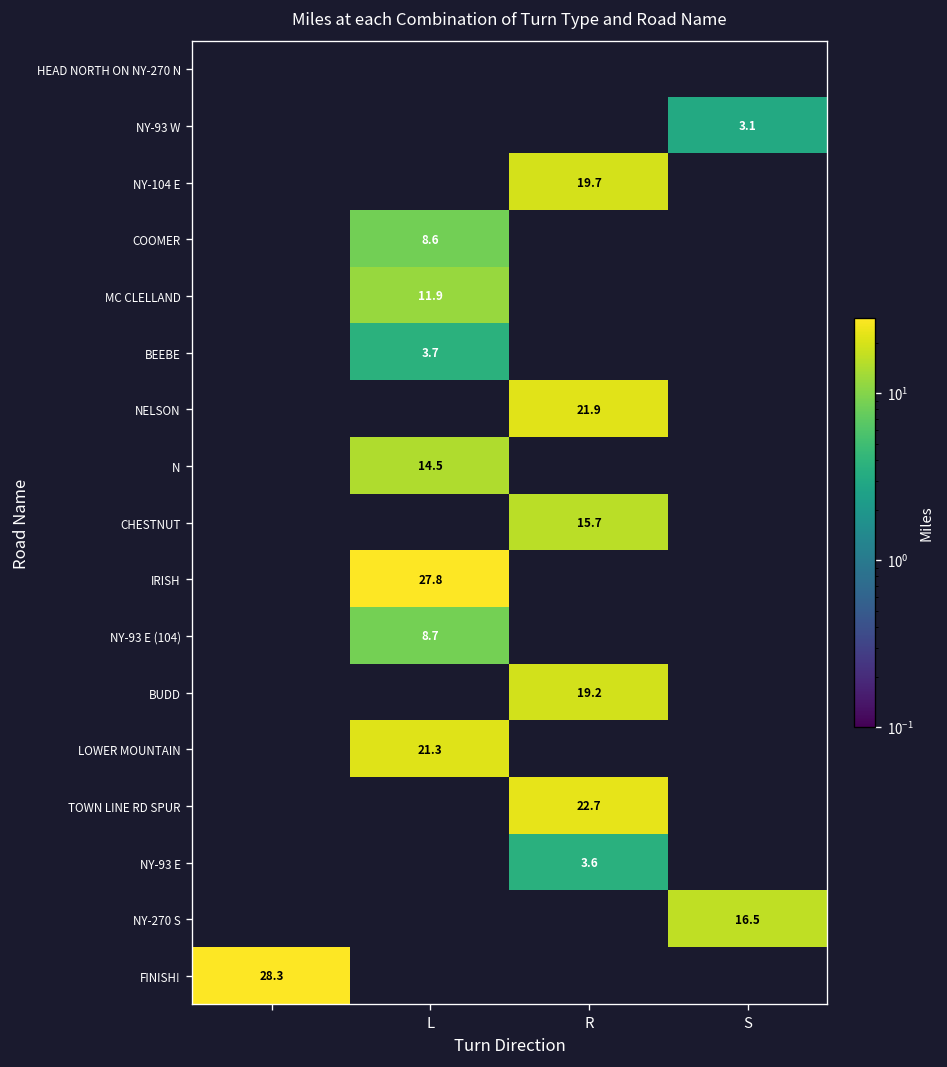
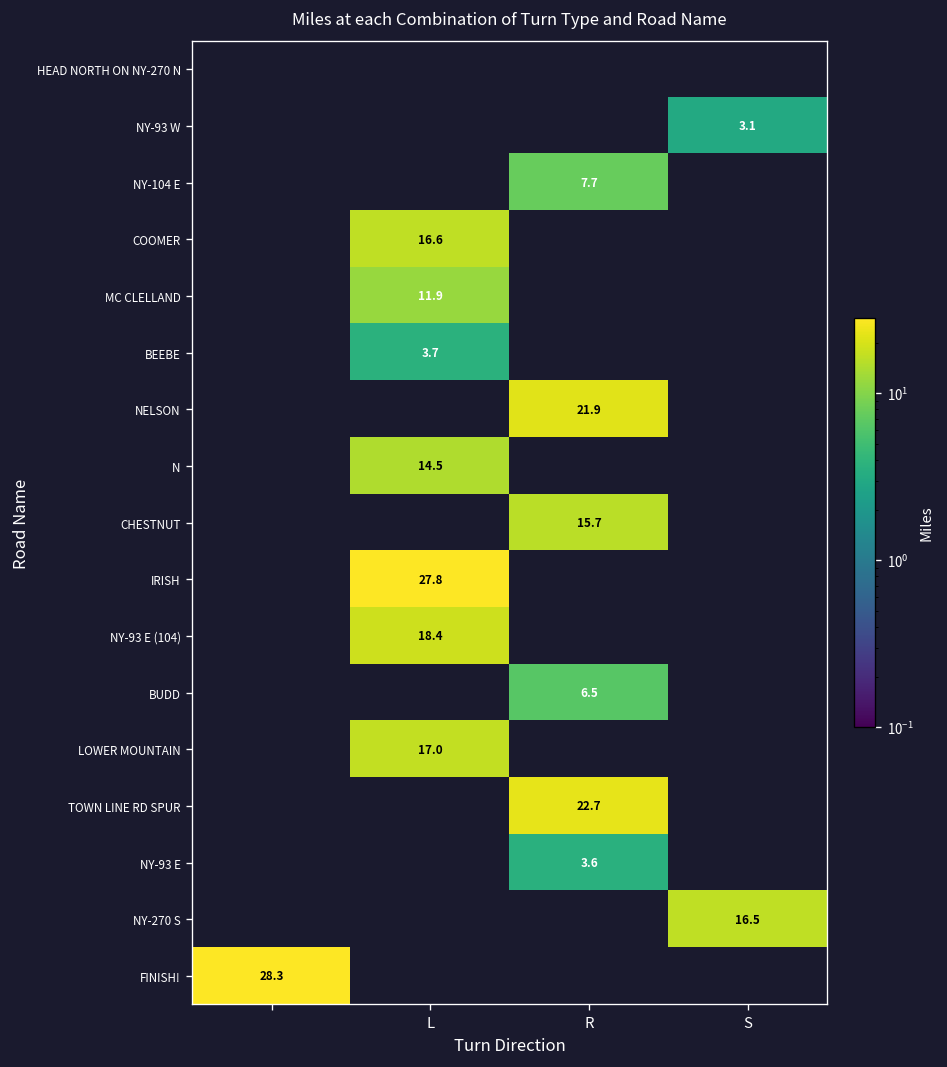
NY-104 E, R: 19.7 -> 7.7
COOMER, L: 8.6 -> 16.6
NY-93 E (104), L: 8.7 -> 18.4
BUDD, R: 19.2 -> 6.5
LOWER MOUNTAIN, L: 21.3 -> 17.0
